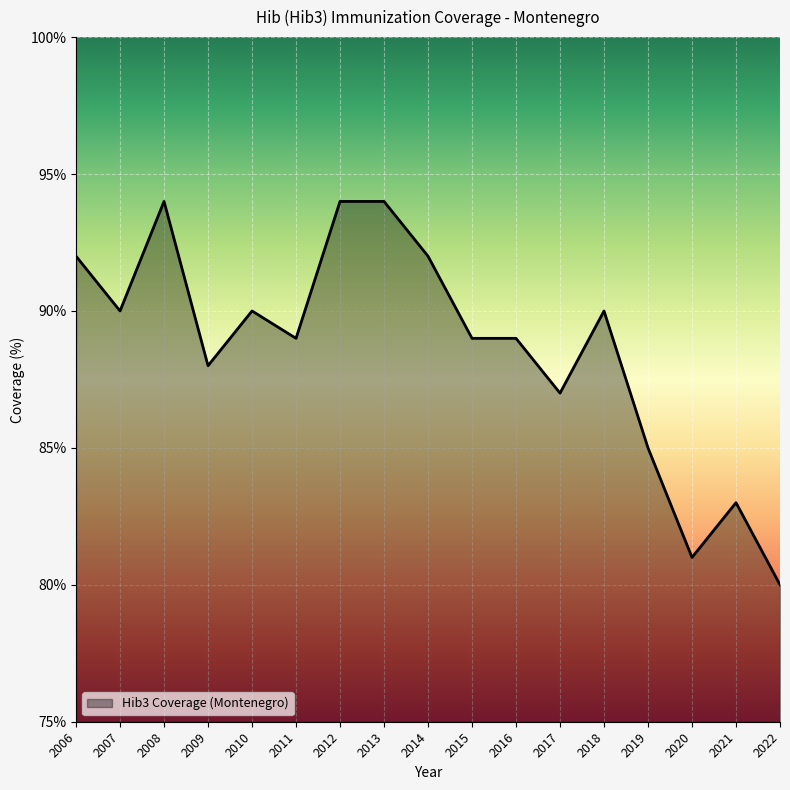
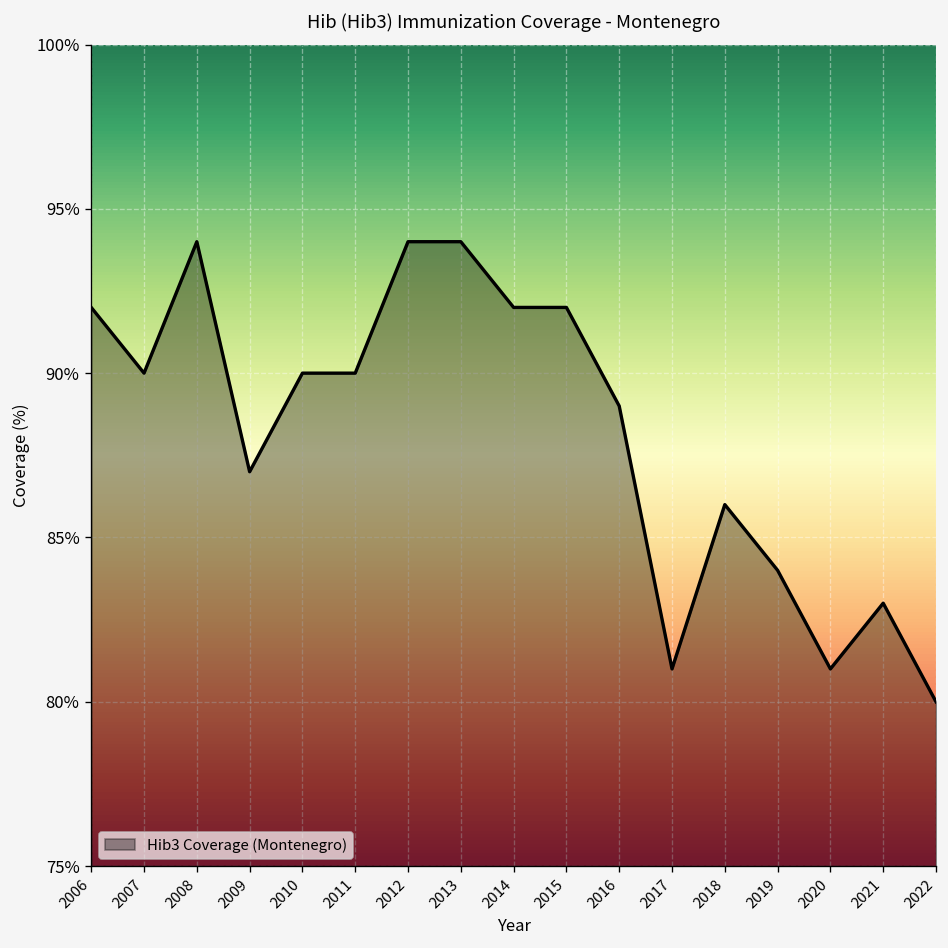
2009: 88% -> 87%
2011: 89% -> 90%
2015: 89% -> 92%
2017: 87% -> 81%
2018: 90% -> 86%
2019: 85% -> 84%
